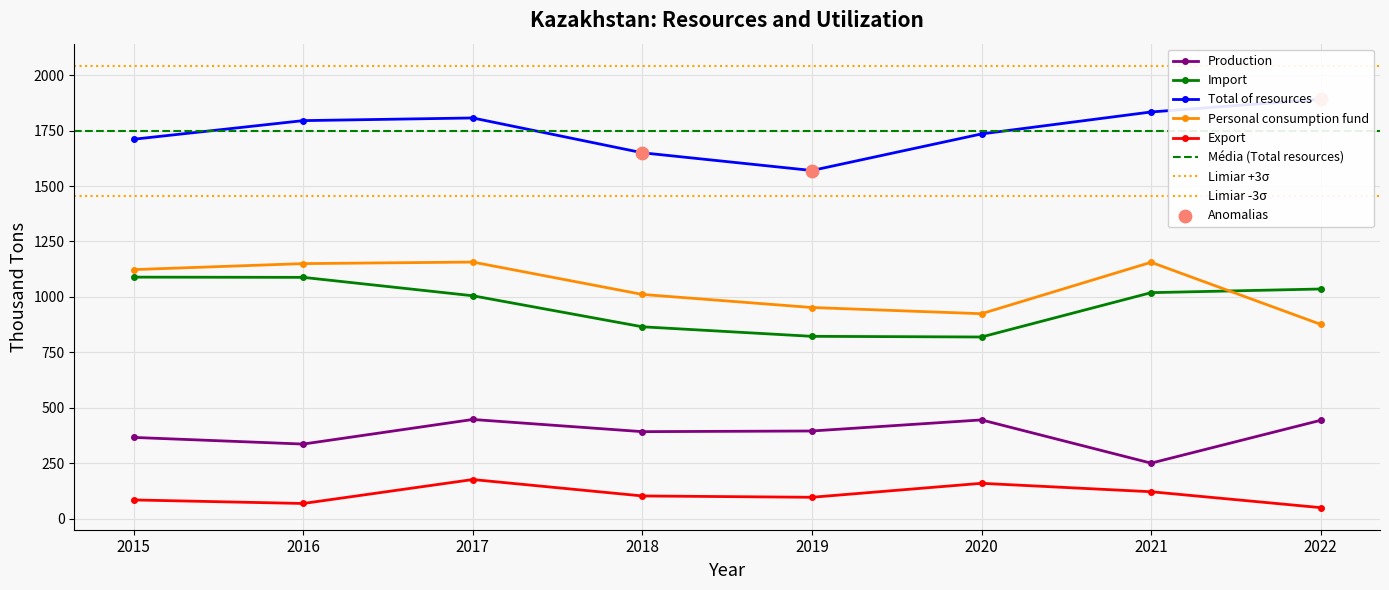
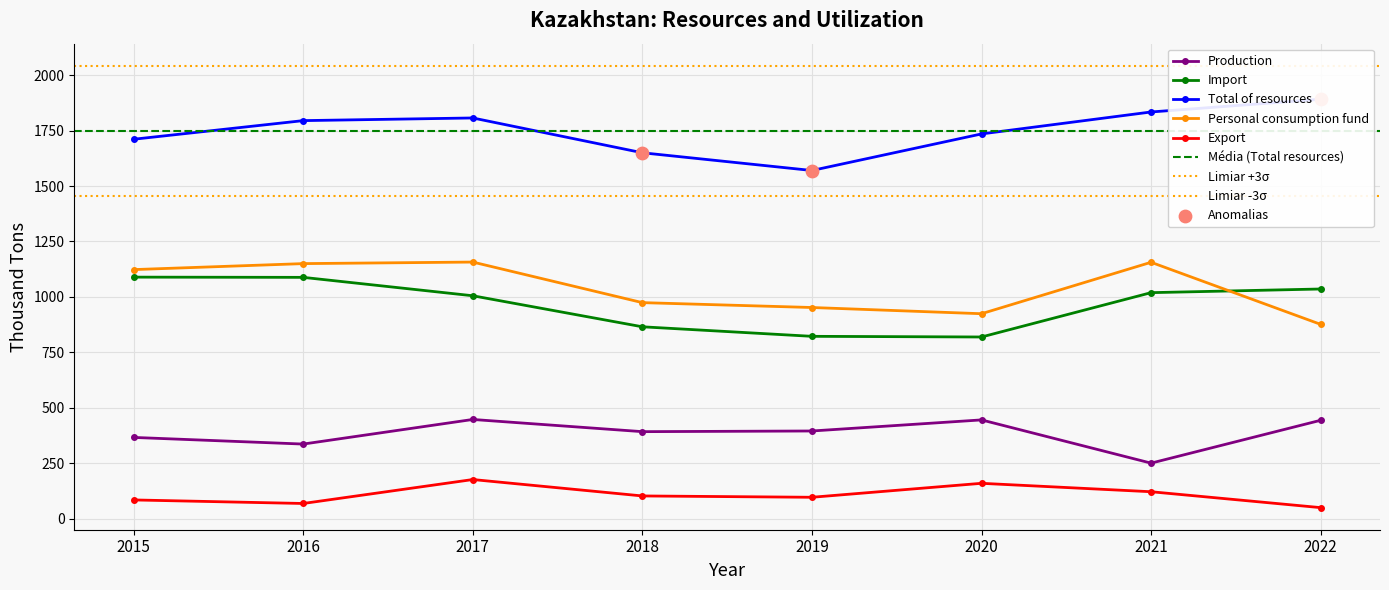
Personal consumption fund, 2018: 1010 -> 970
